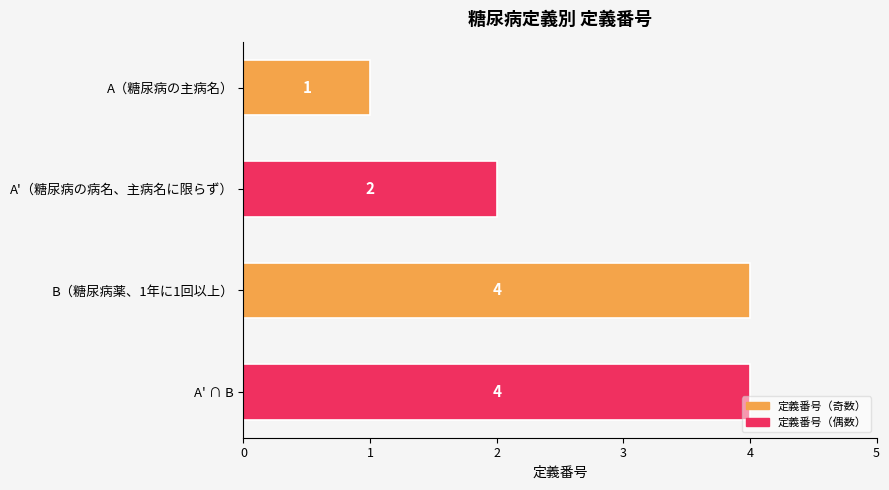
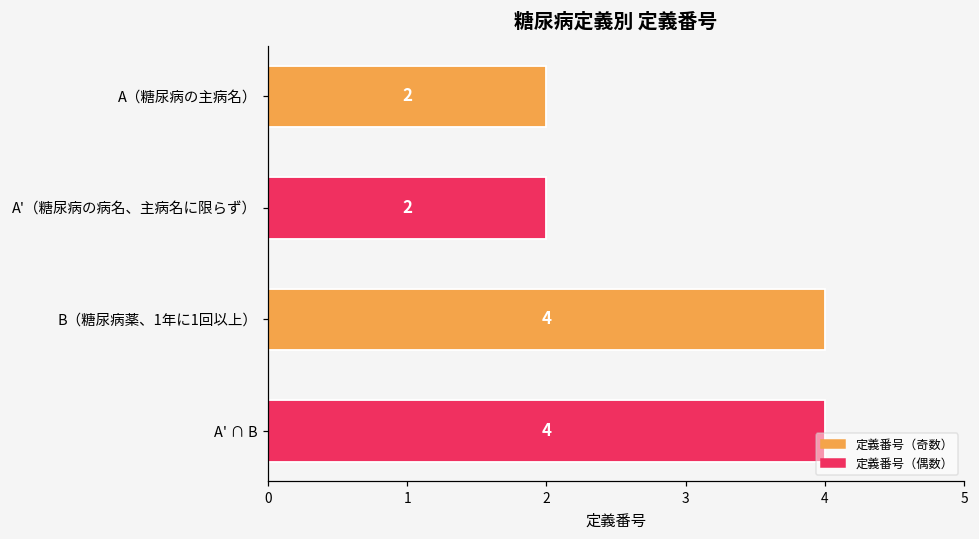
A（糖尿病の主病名）: 1 -> 2
